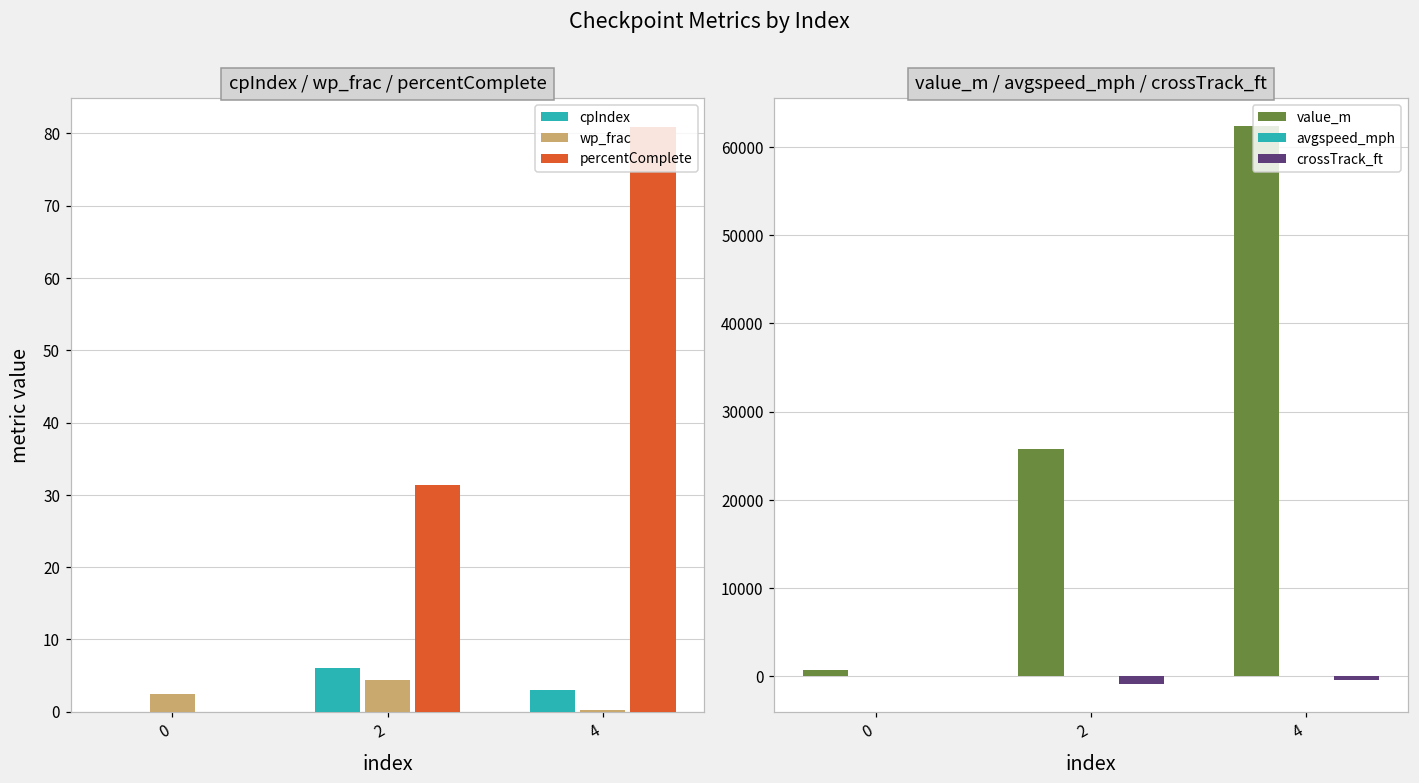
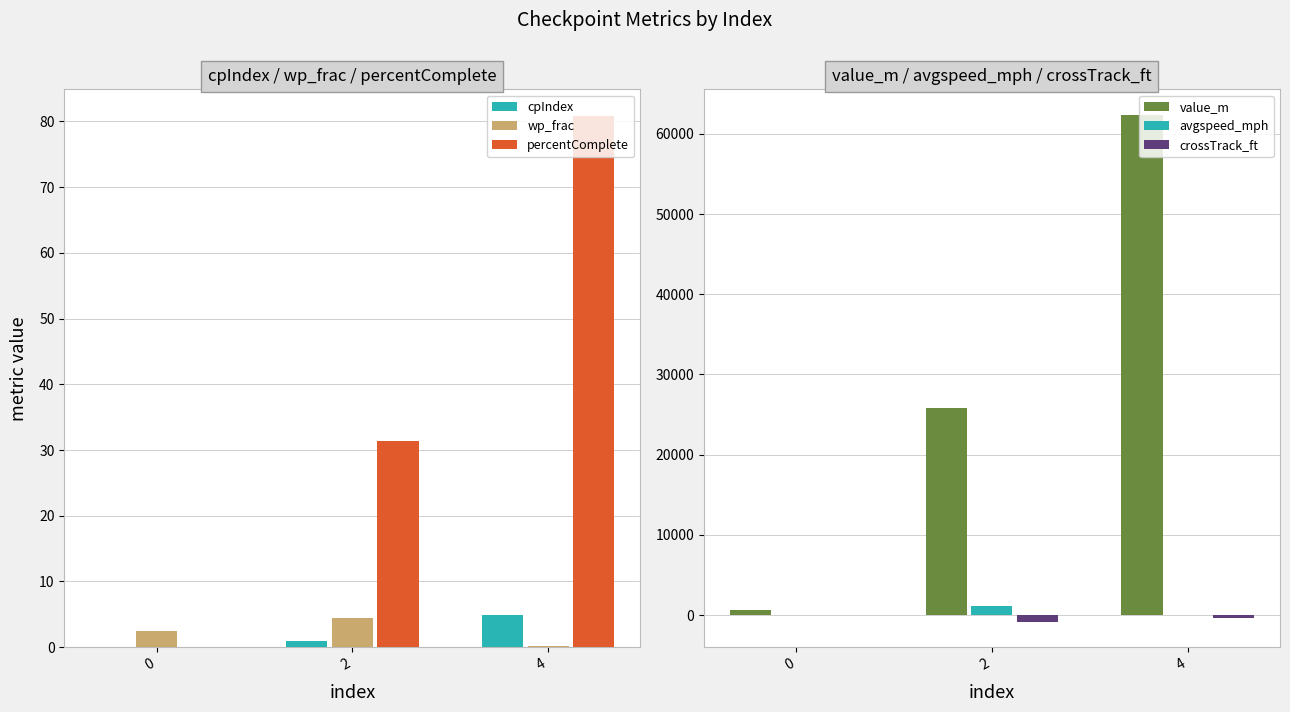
cpIndex / wp_frac / percentComplete, cpIndex, 2: 6 -> 1
cpIndex / wp_frac / percentComplete, cpIndex, 4: 3 -> 5
value_m / avgspeed_mph / crossTrack_ft, avgspeed_mph, 2: 0 -> 1000
